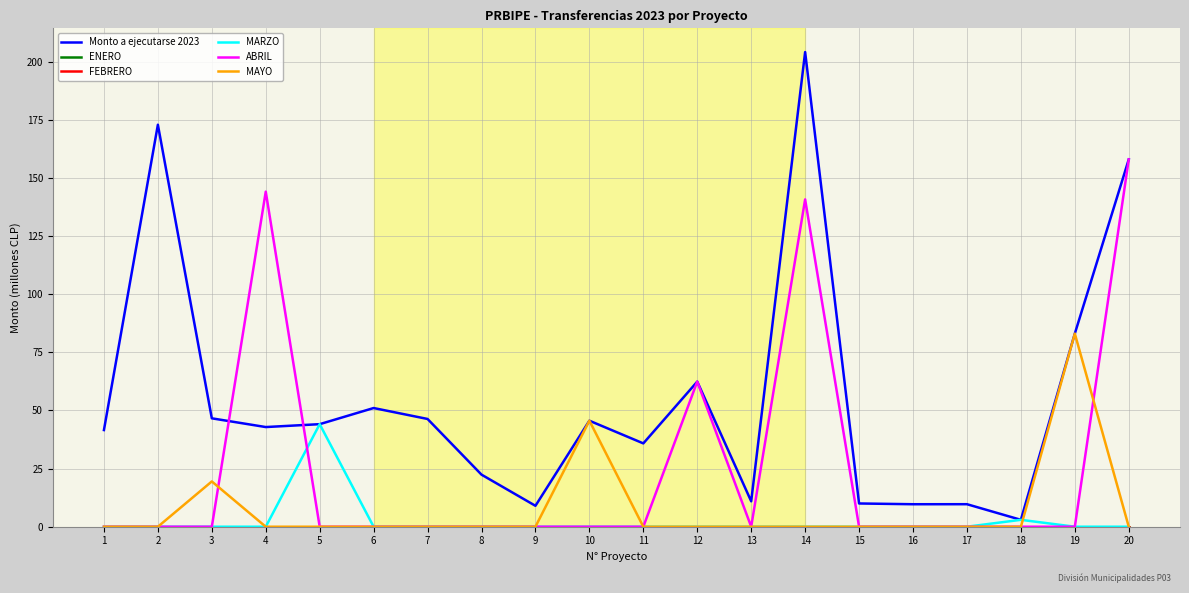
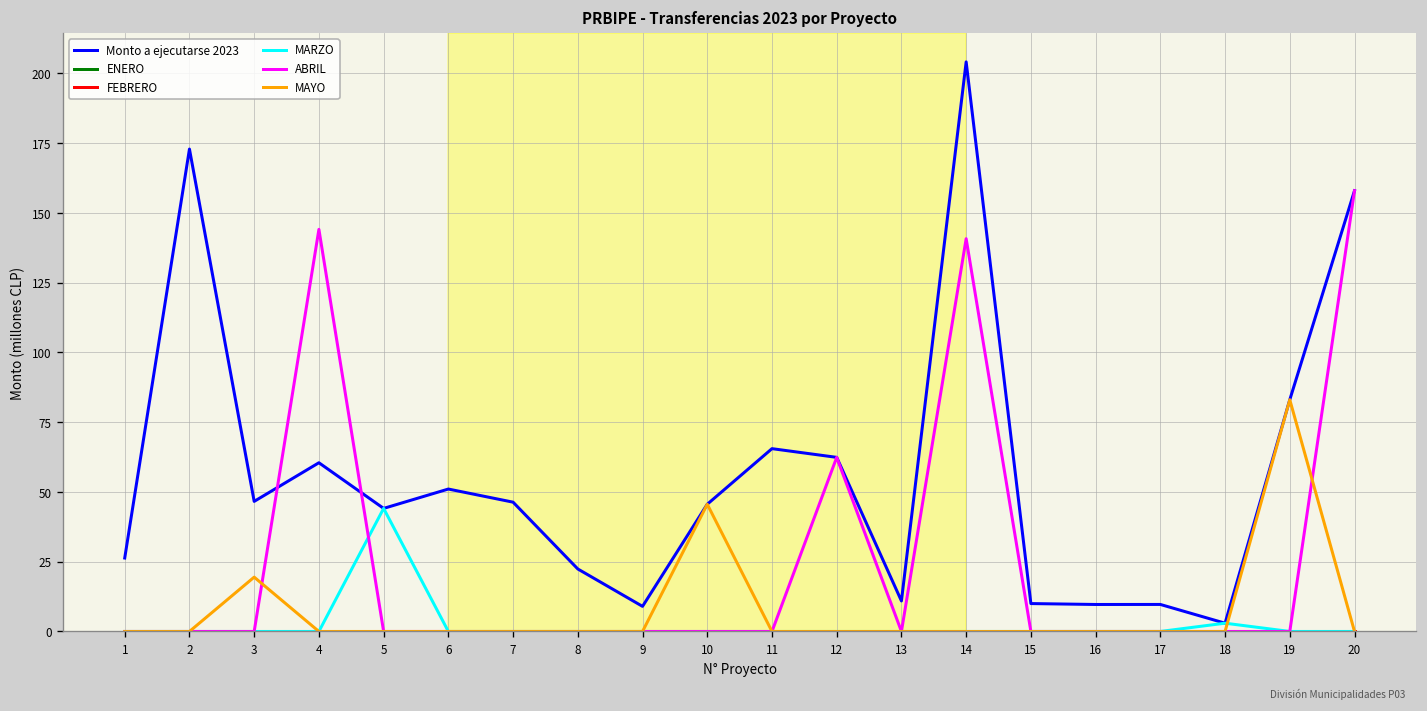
Monto a ejecutarse 2023, 1: 42 -> 26
Monto a ejecutarse 2023, 4: 43 -> 60
Monto a ejecutarse 2023, 11: 36 -> 66
